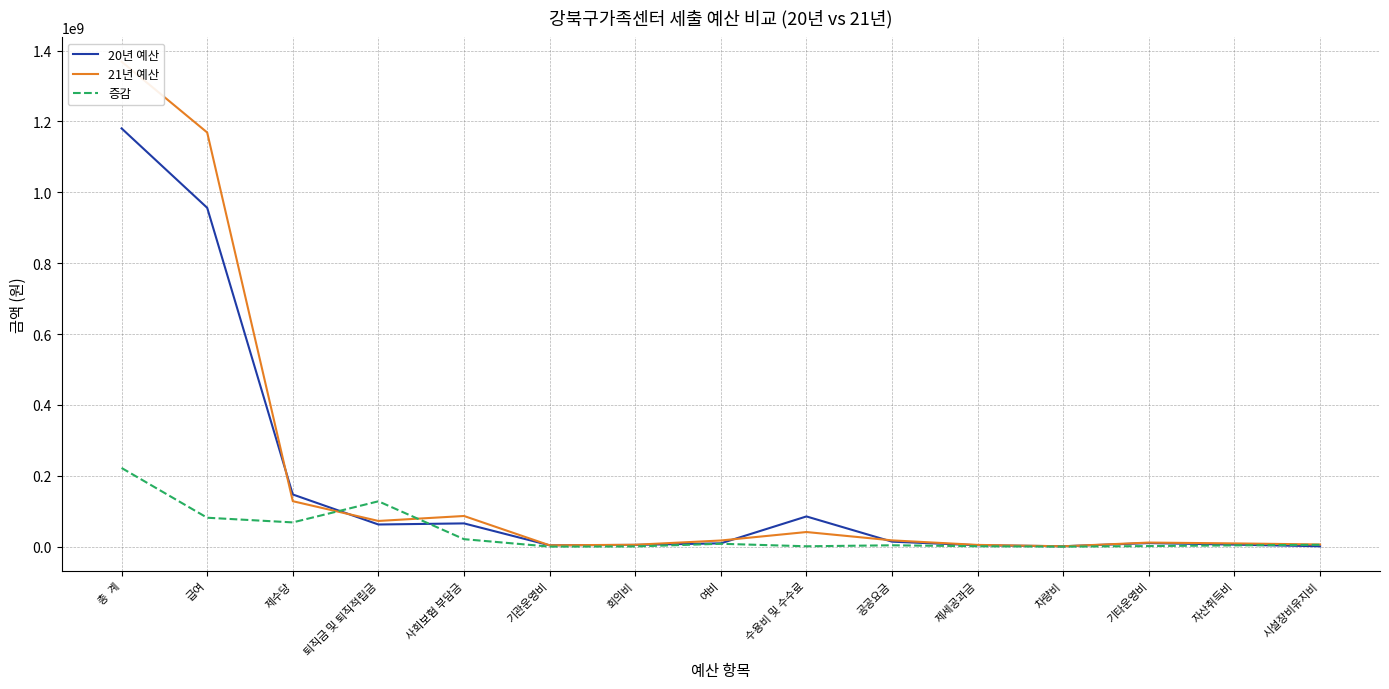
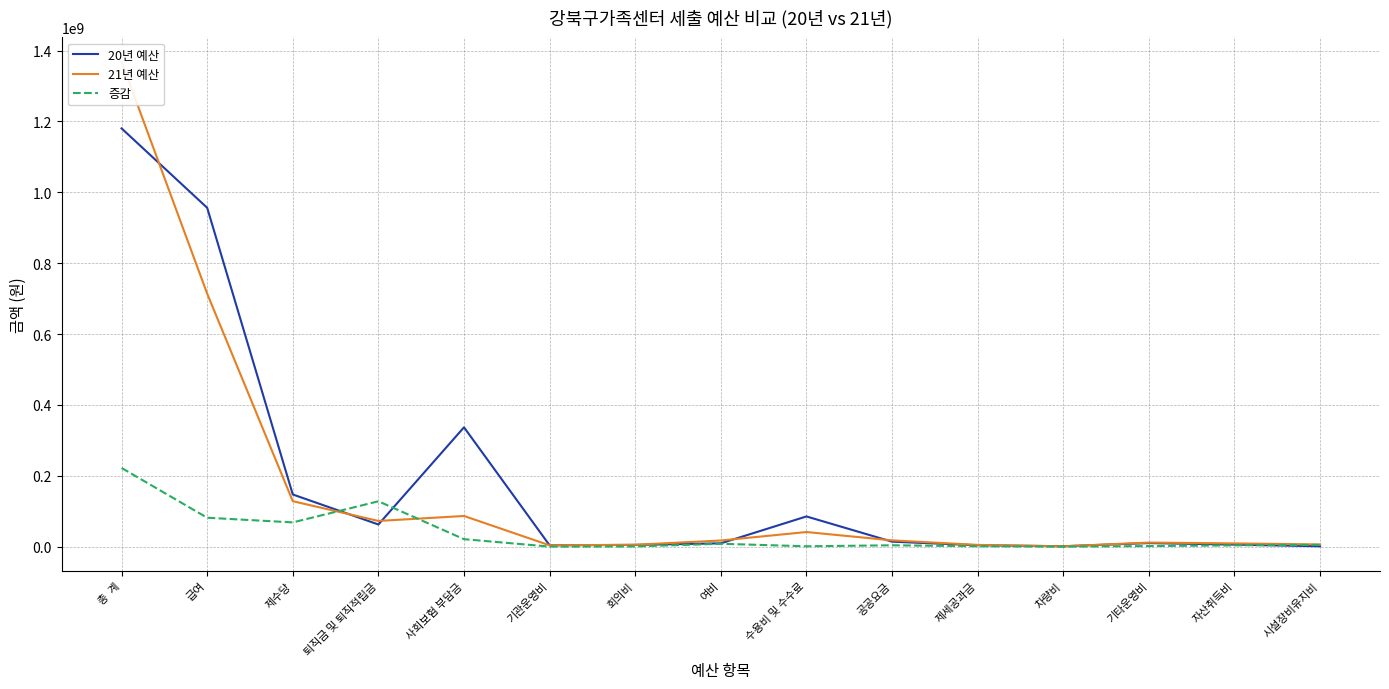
21년 예산, 급여: 1170000000 -> 710000000
20년 예산, 사회보험 부담금: 70000000 -> 340000000
